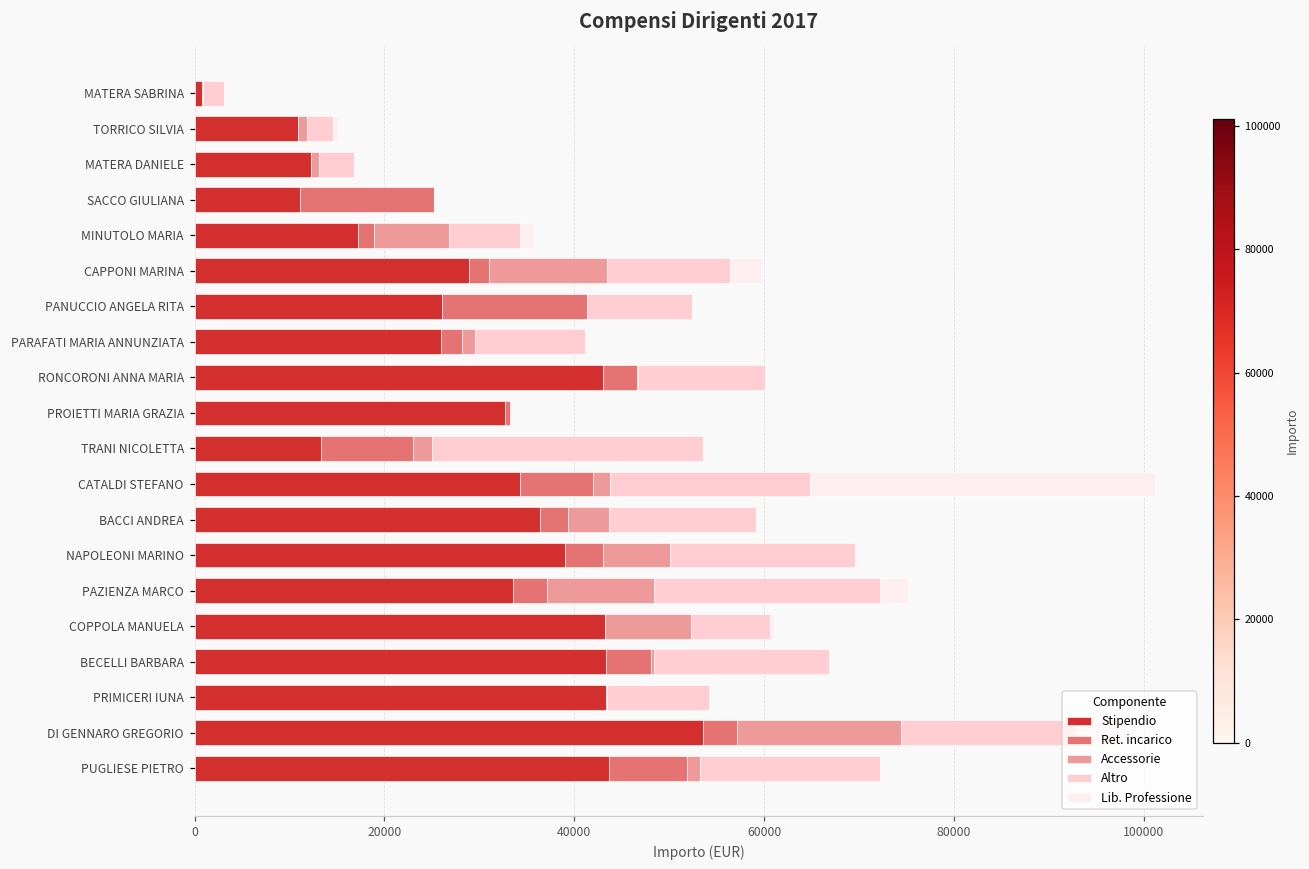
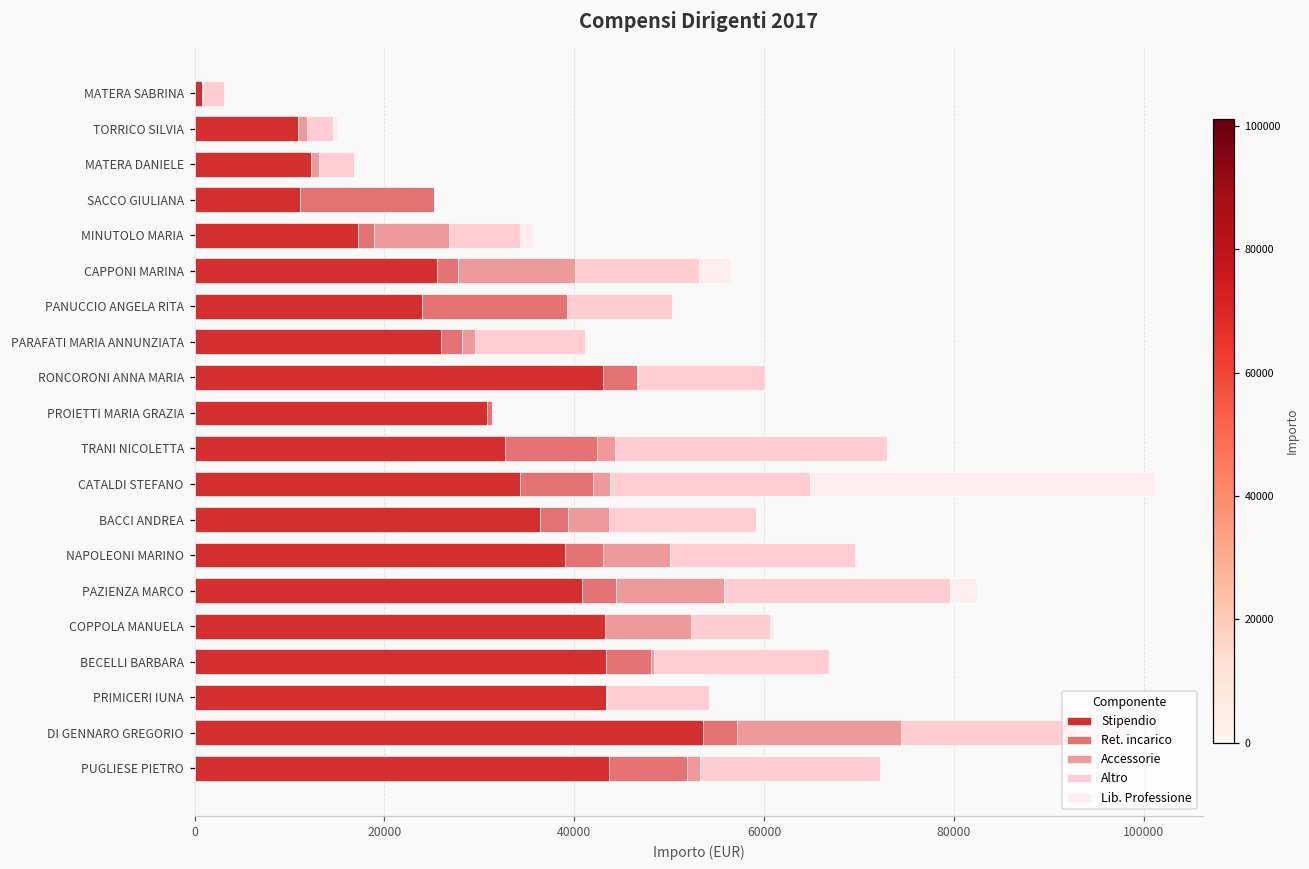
Stipendio, CAPPONI MARINA: 29000 -> 26000
Stipendio, PANUCCIO ANGELA RITA: 26000 -> 24000
Stipendio, PROIETTI MARIA GRAZIA: 33000 -> 31000
Stipendio, TRANI NICOLETTA: 13000 -> 33000
Stipendio, PAZIENZA MARCO: 33000 -> 41000
